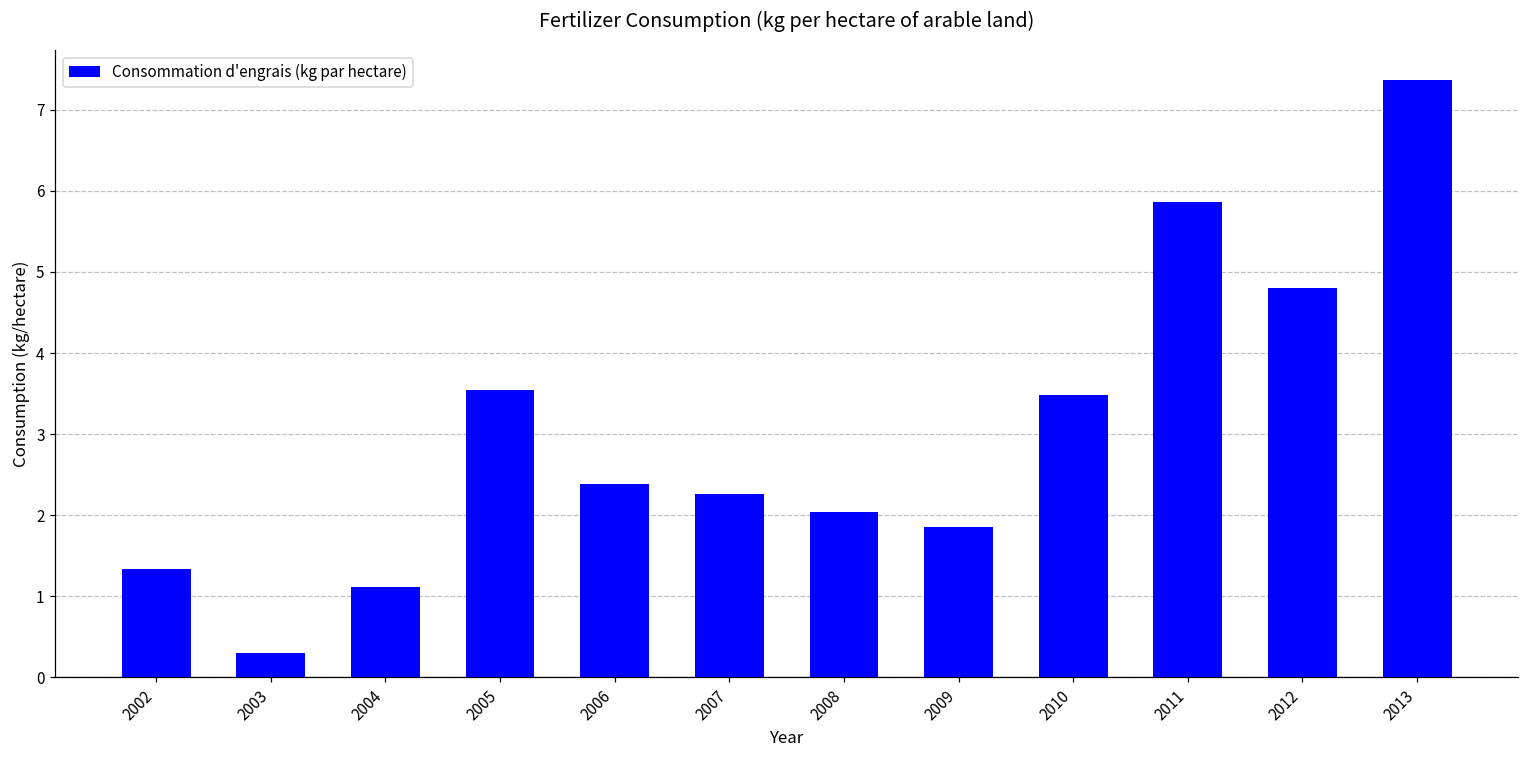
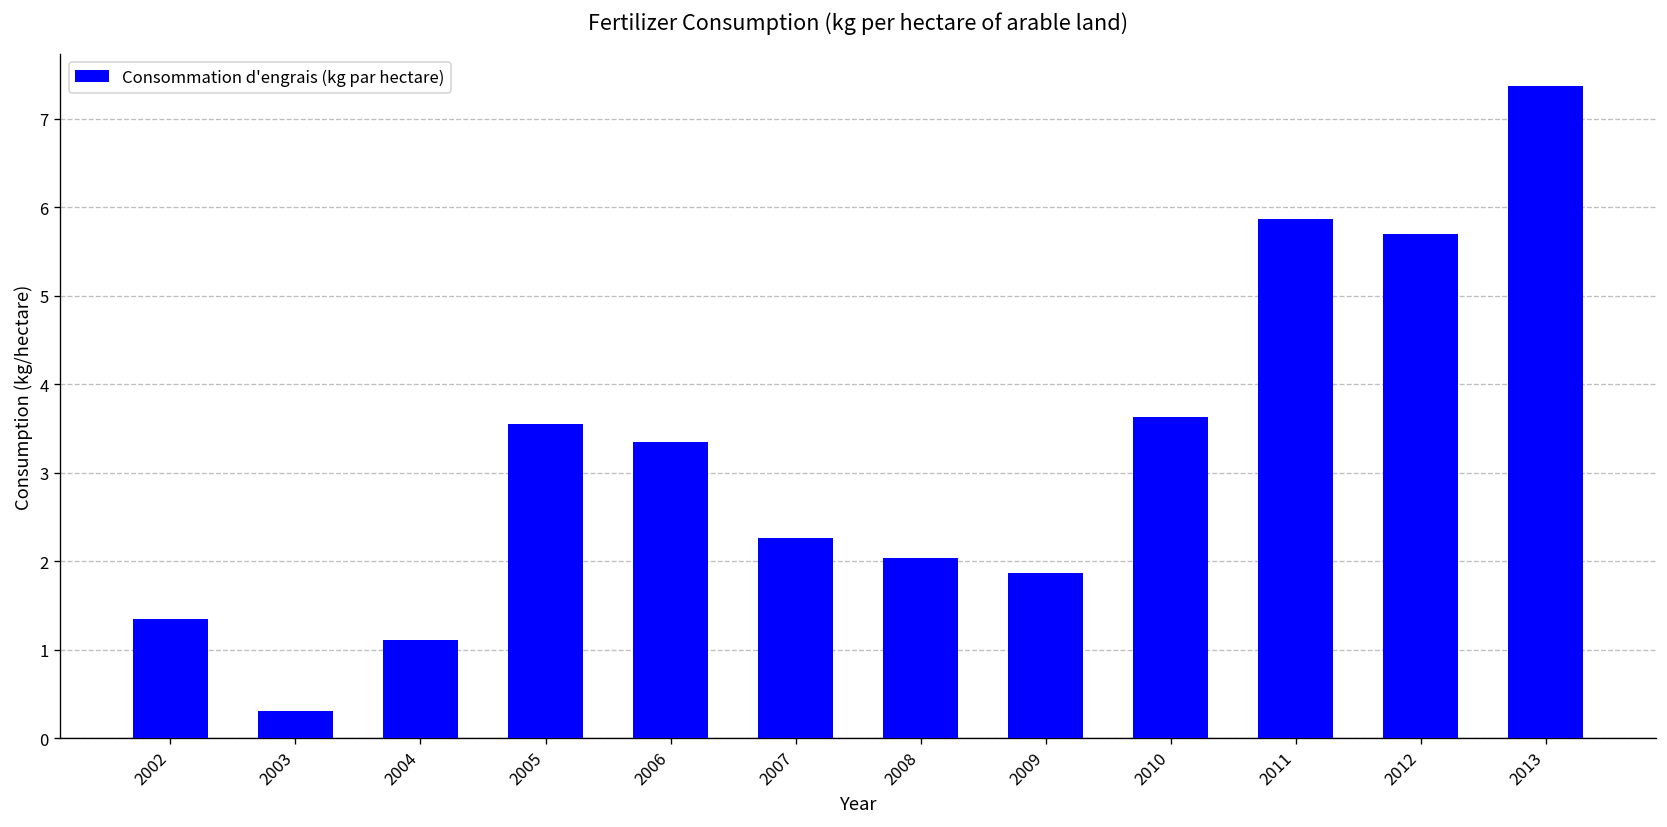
2006: 2.4 -> 3.3
2010: 3.5 -> 3.6
2012: 4.8 -> 5.7
